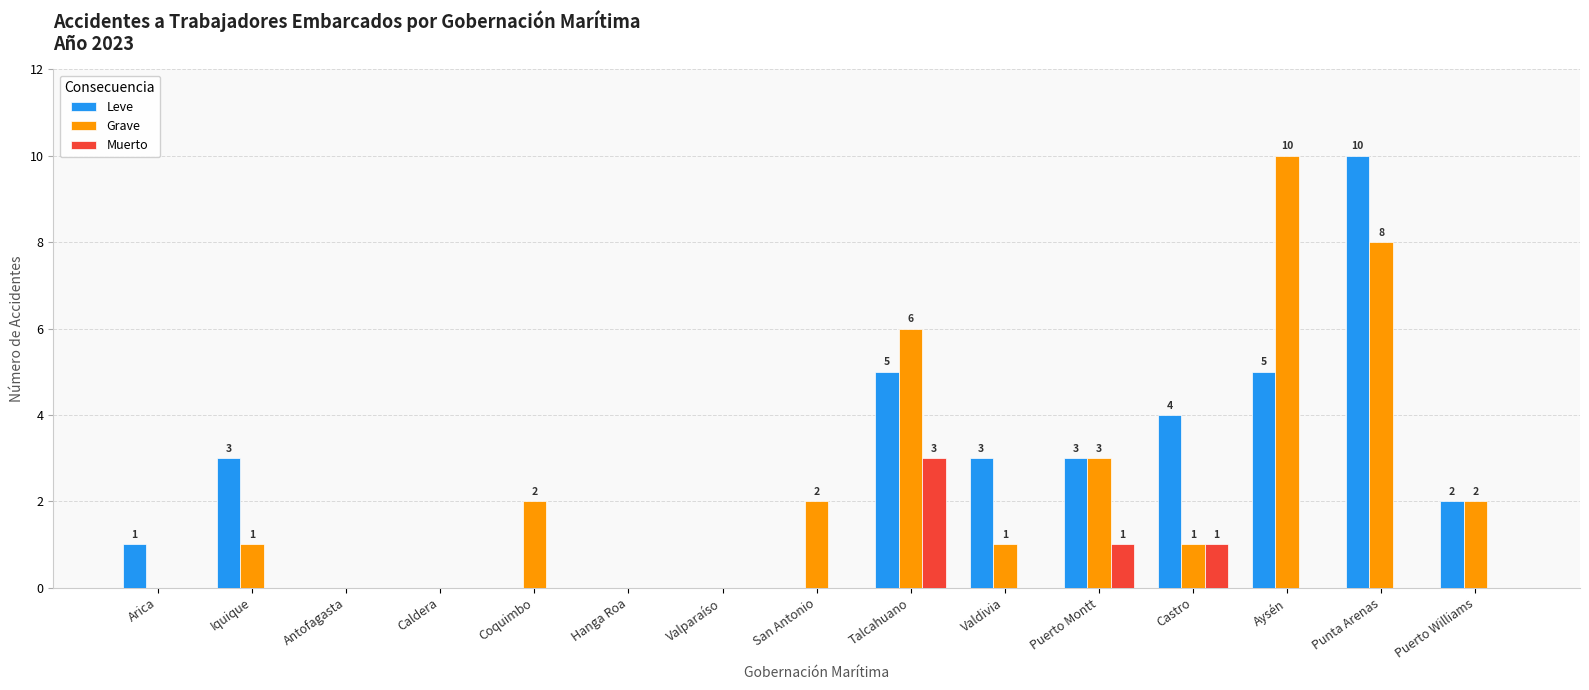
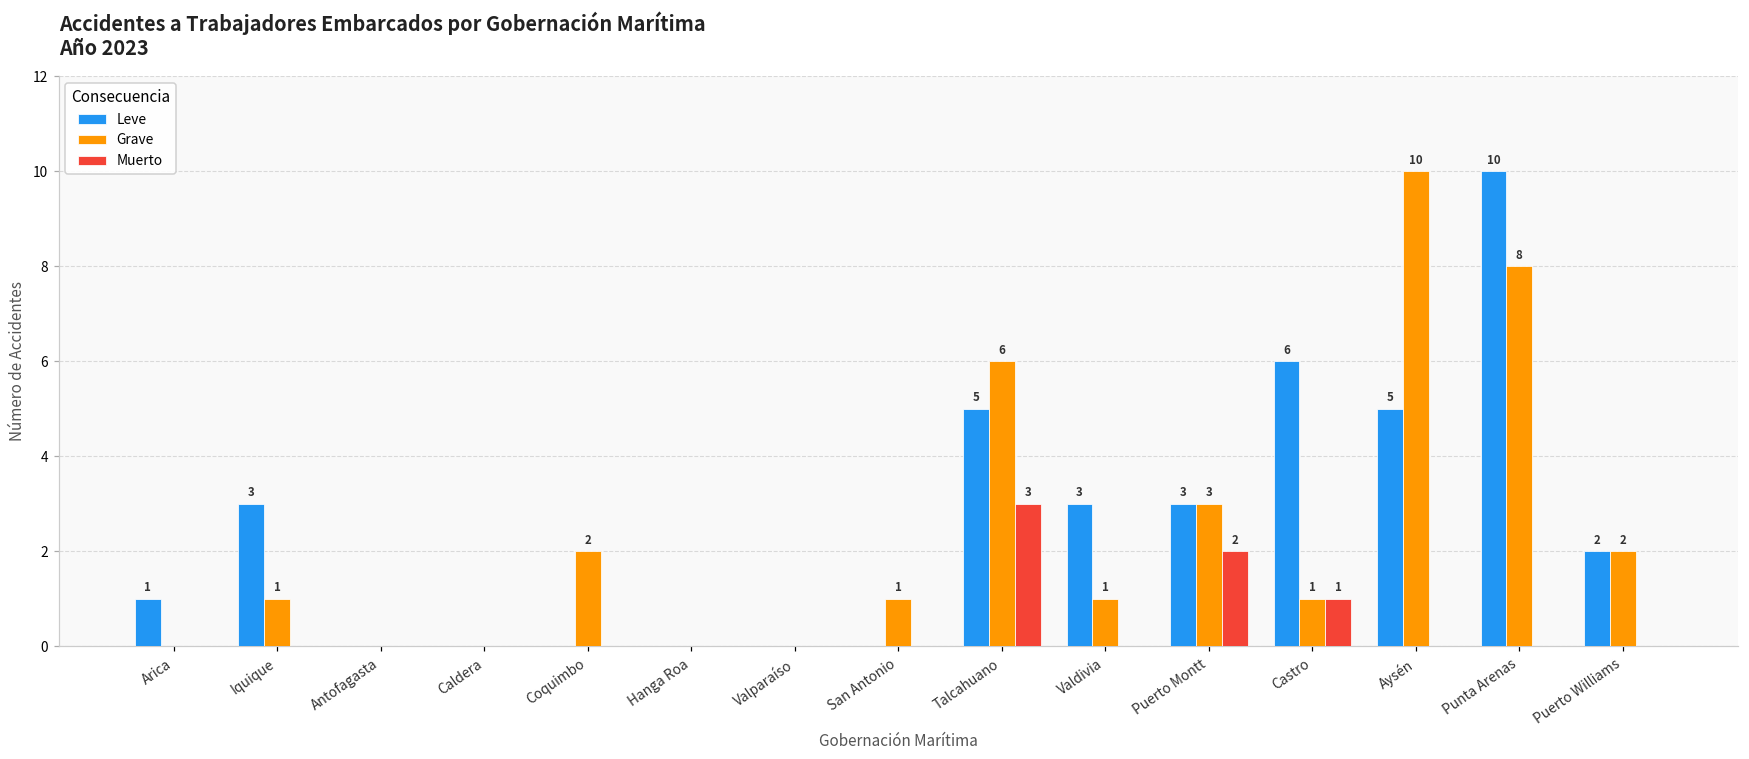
Grave, San Antonio: 2 -> 1
Muerto, Puerto Montt: 1 -> 2
Leve, Castro: 4 -> 6
